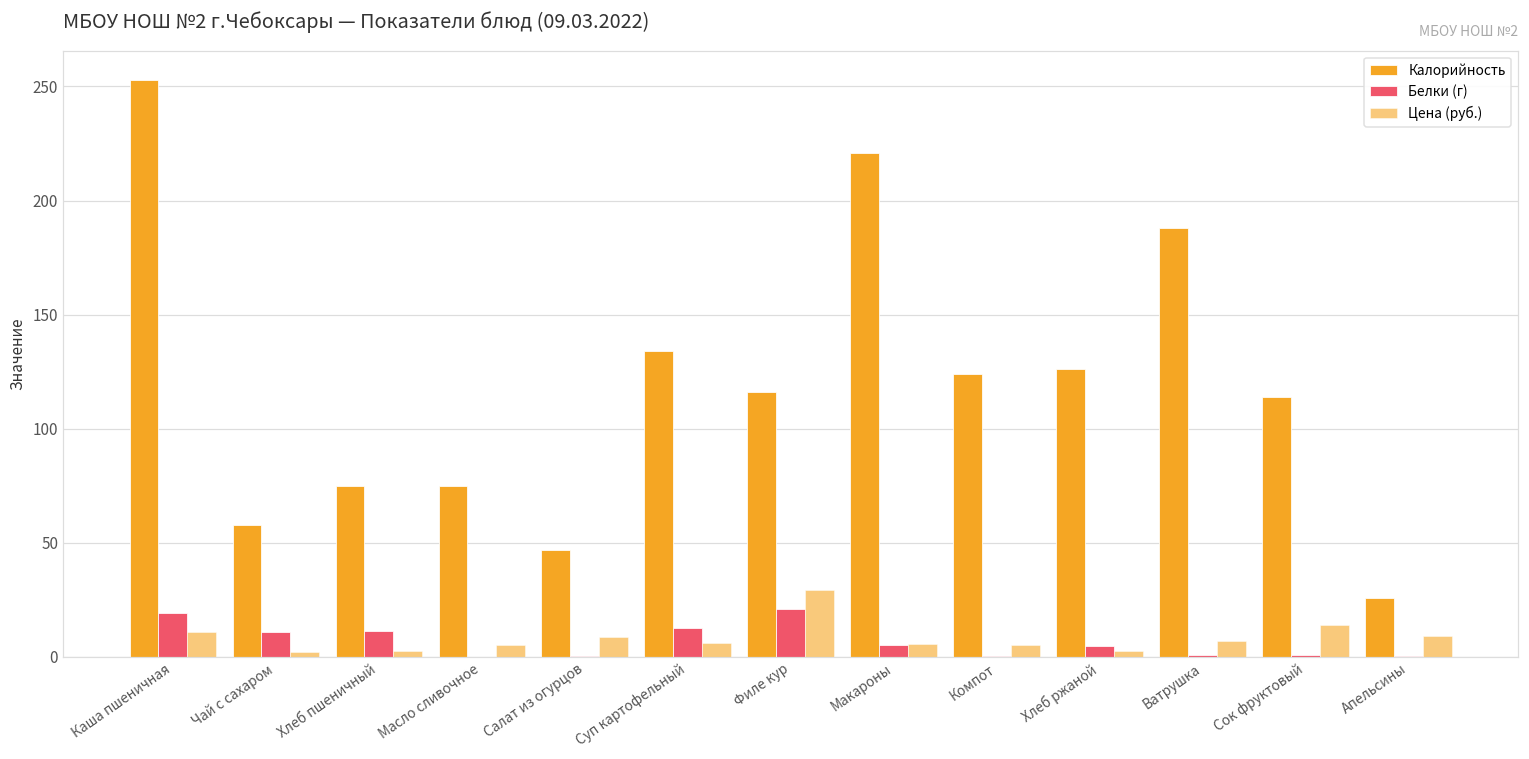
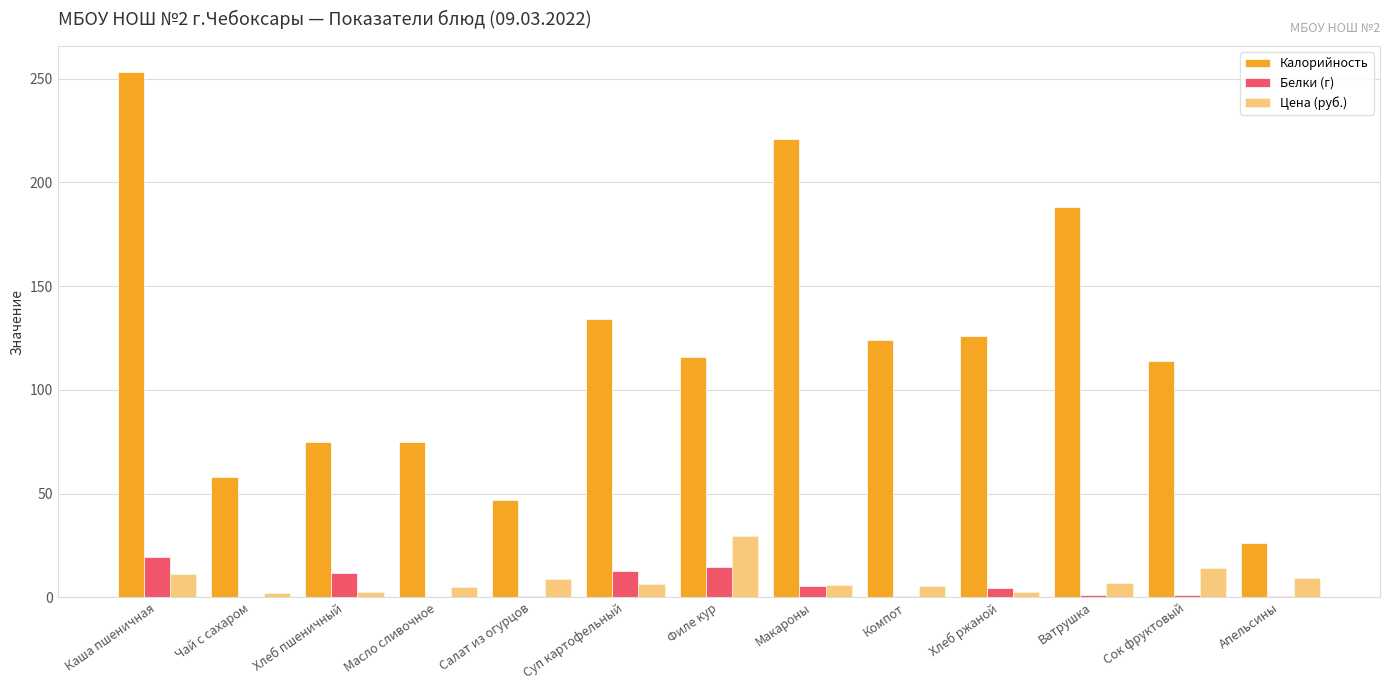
Белки (г), Чай с сахаром: 11 -> 0
Белки (г), Филе кур: 21 -> 14
